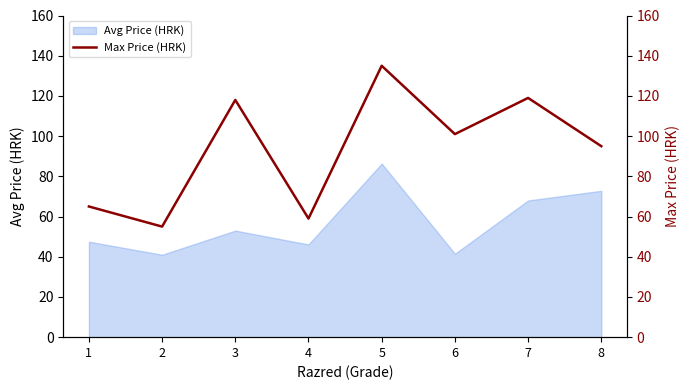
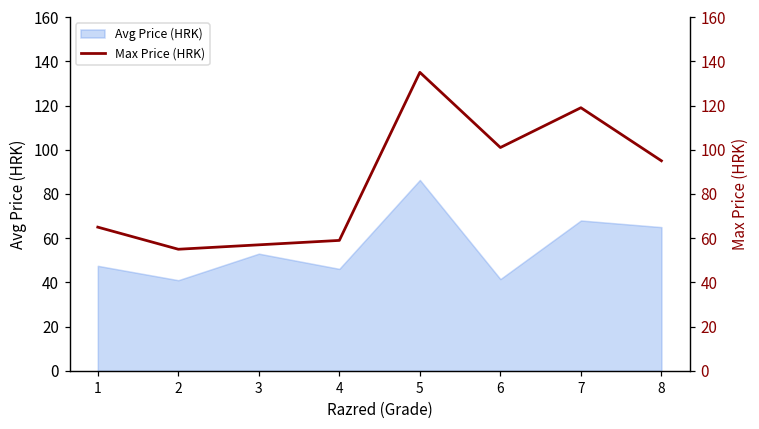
Avg Price (HRK), 8: 73 -> 65
Max Price (HRK), 3: 118 -> 57
